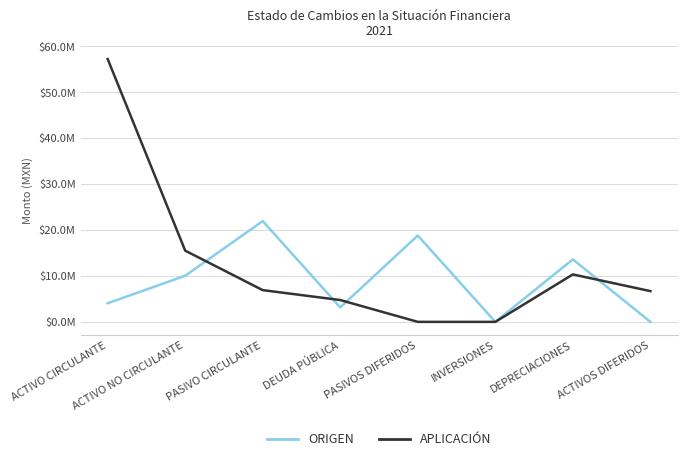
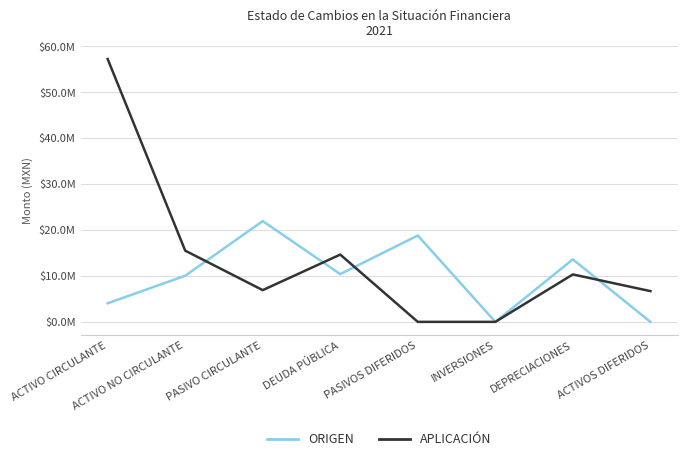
ORIGEN, DEUDA PÚBLICA: $3000000 -> $10000000
APLICACIÓN, DEUDA PÚBLICA: $5000000 -> $15000000
